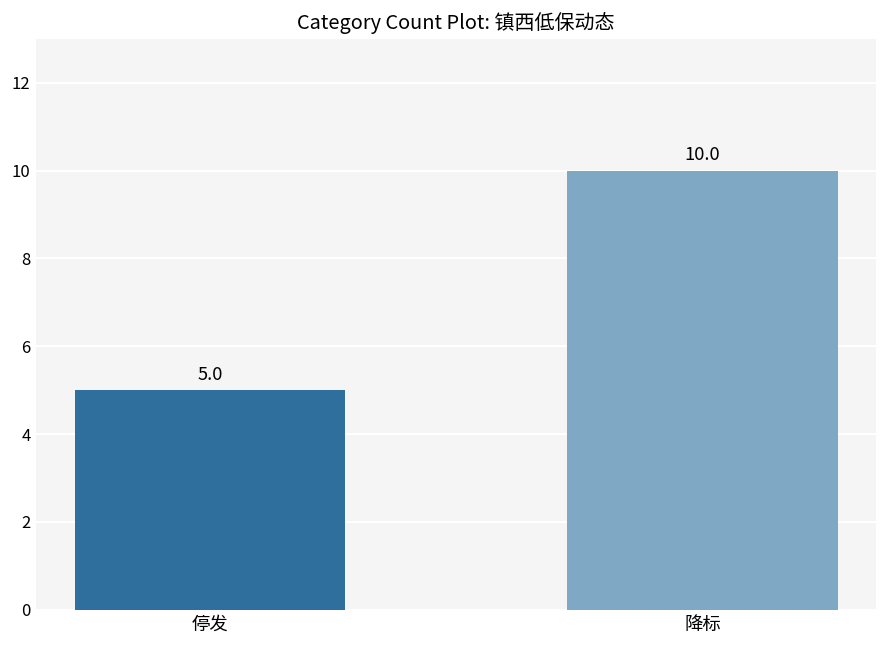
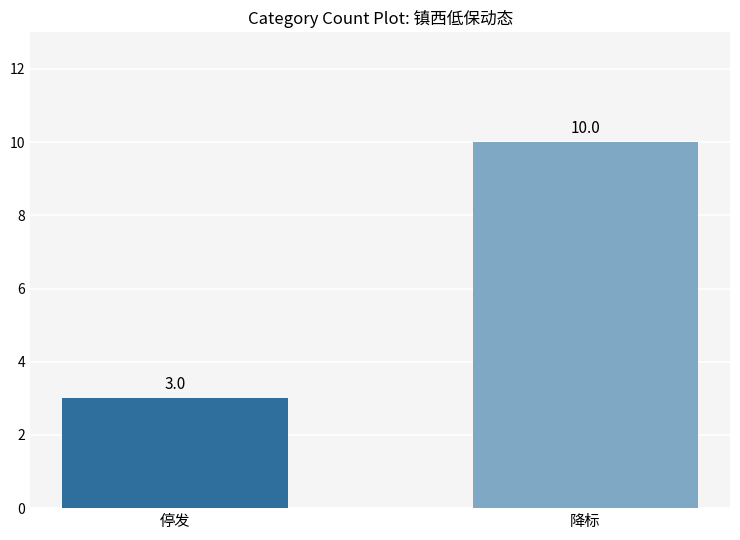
停发: 5.0 -> 3.0
